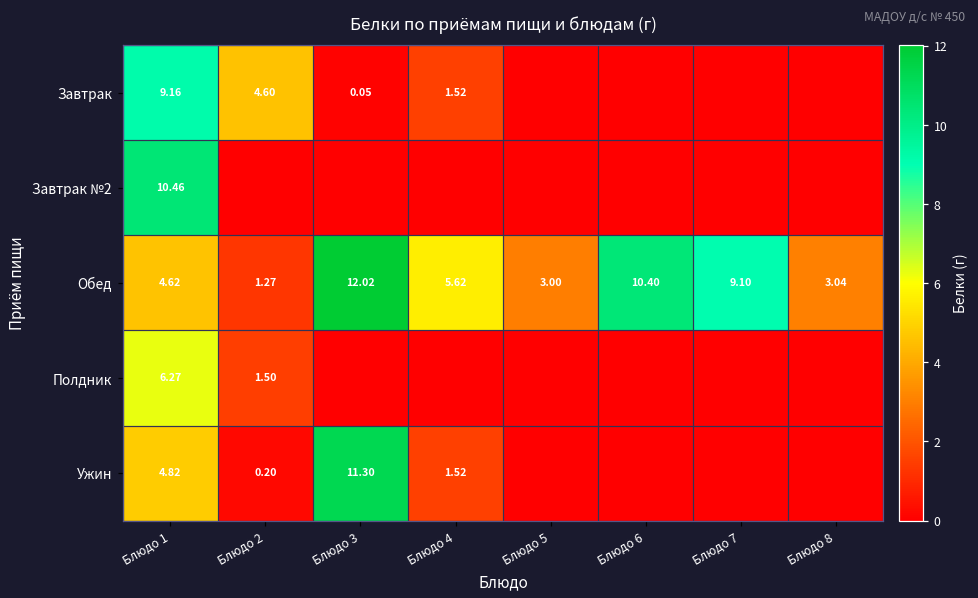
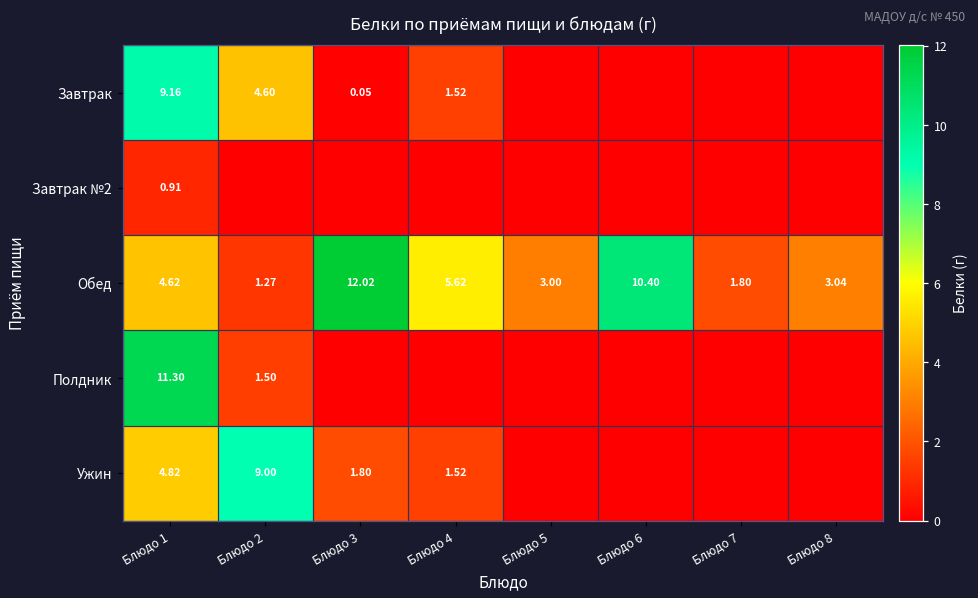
Завтрак №2, Блюдо 1: 10.46 -> 0.91
Обед, Блюдо 7: 9.10 -> 1.80
Полдник, Блюдо 1: 6.27 -> 11.30
Ужин, Блюдо 2: 0.20 -> 9.00
Ужин, Блюдо 3: 11.30 -> 1.80
